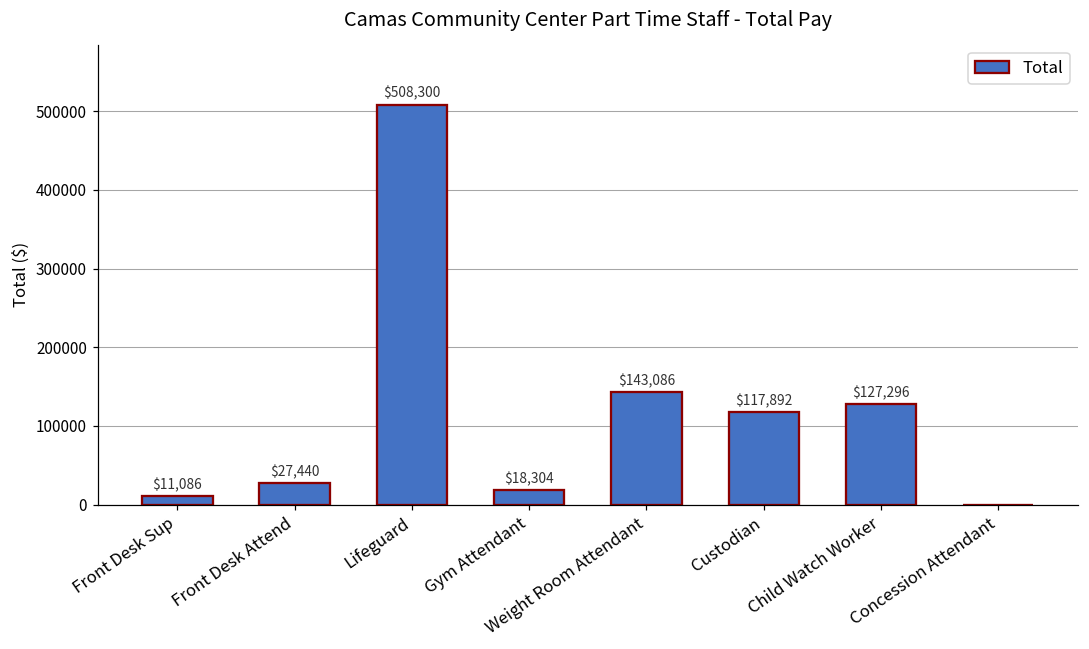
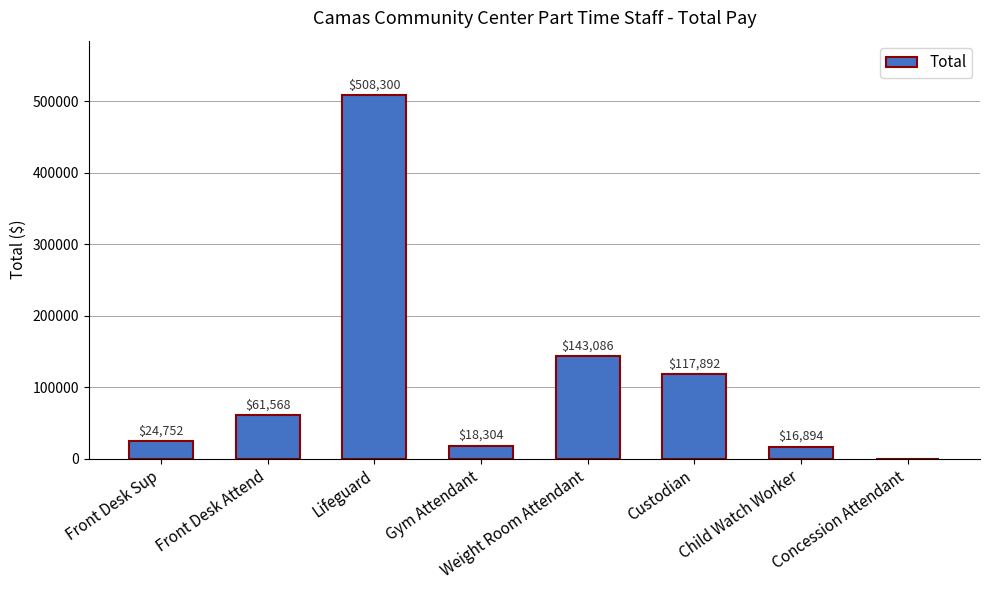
Front Desk Sup: $11,086 -> $24,752
Front Desk Attend: $27,440 -> $61,568
Child Watch Worker: $127,296 -> $16,894
